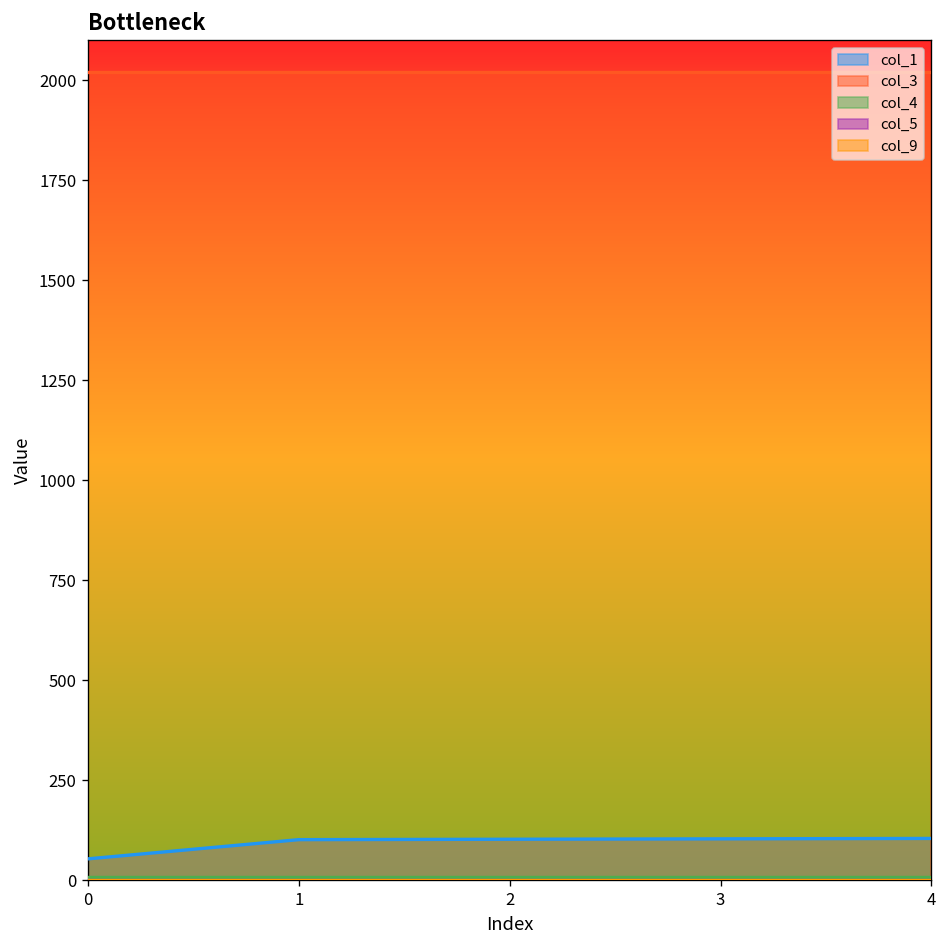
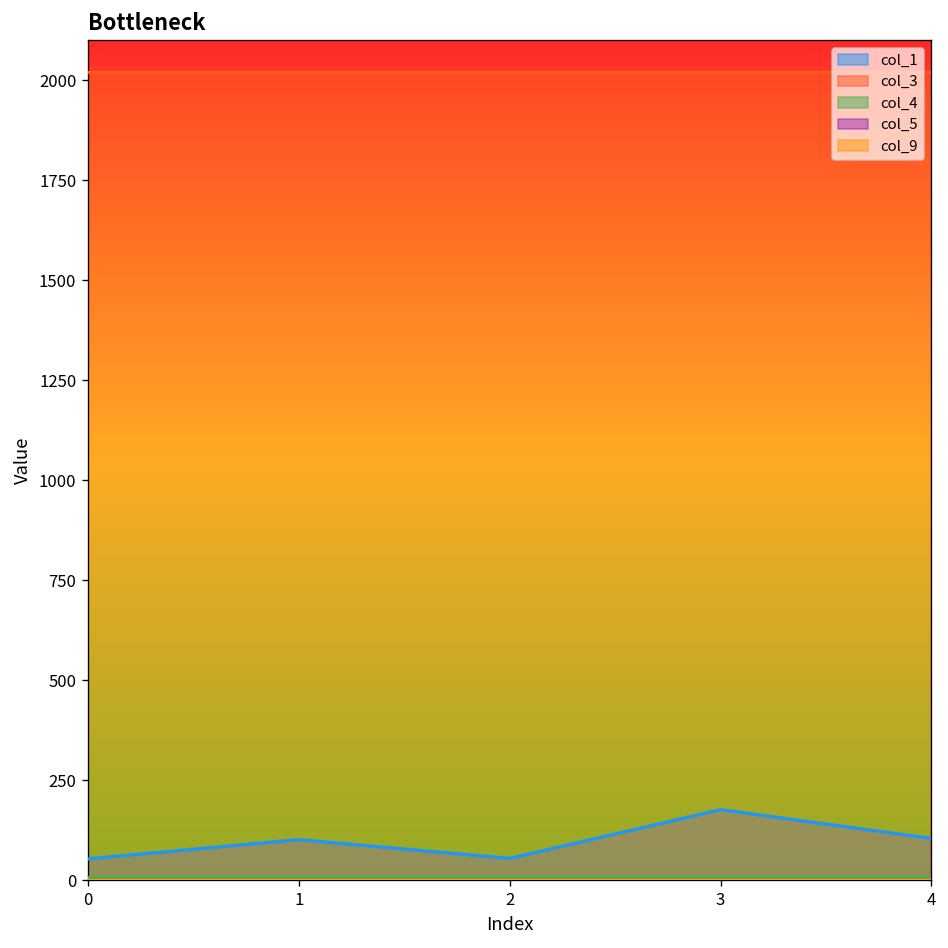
col_1, 2: 100 -> 60
col_1, 3: 100 -> 180
